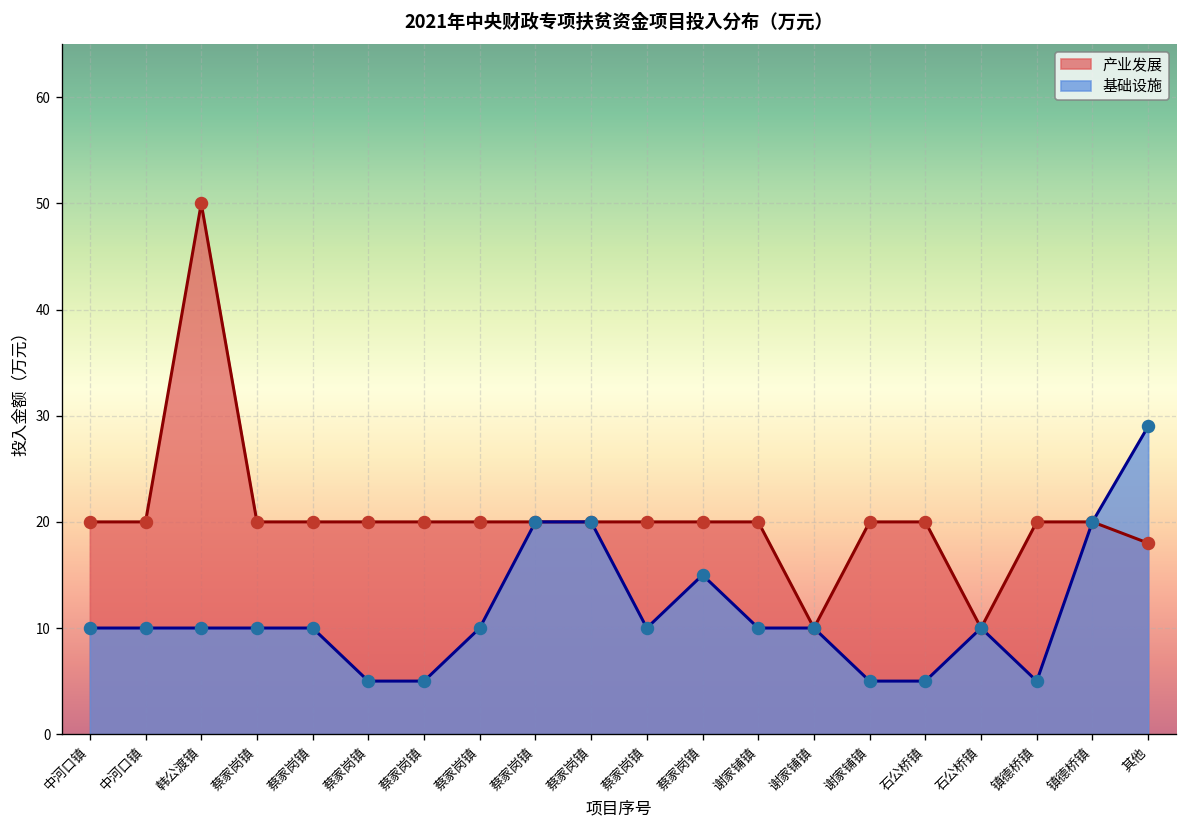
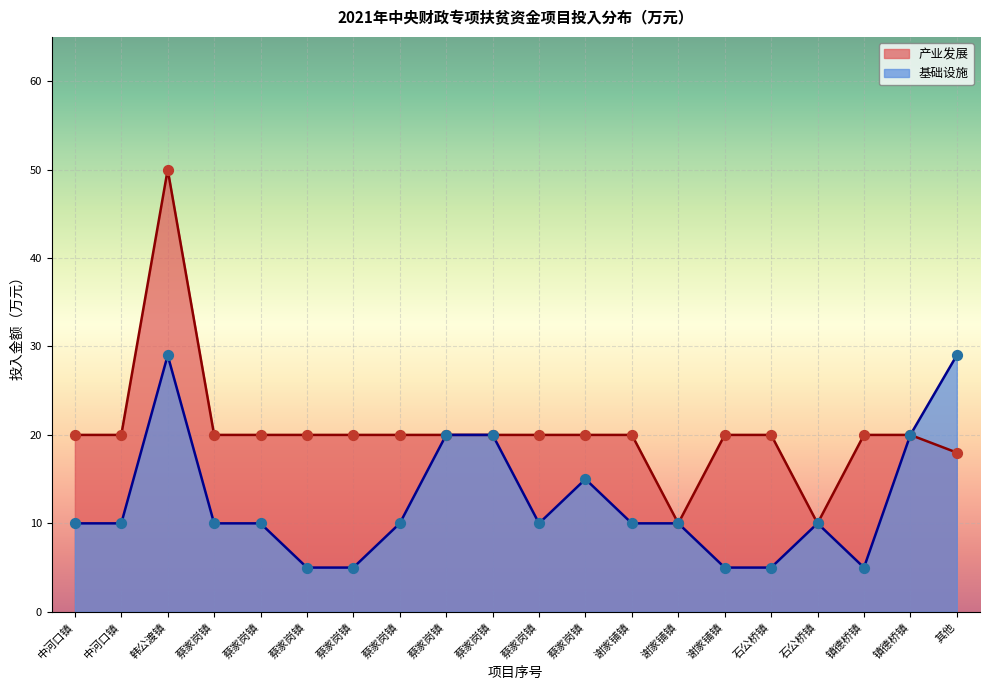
基础设施, 韩公渡镇: 10 -> 29
